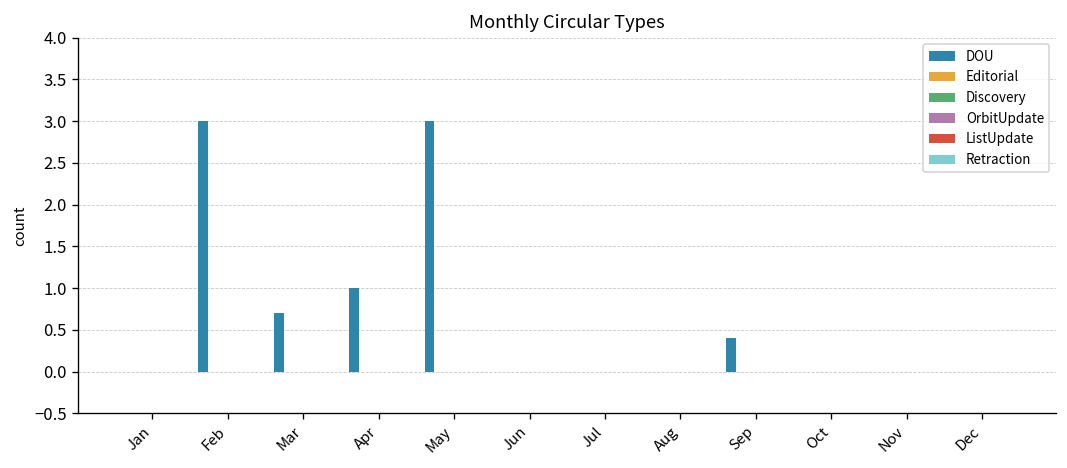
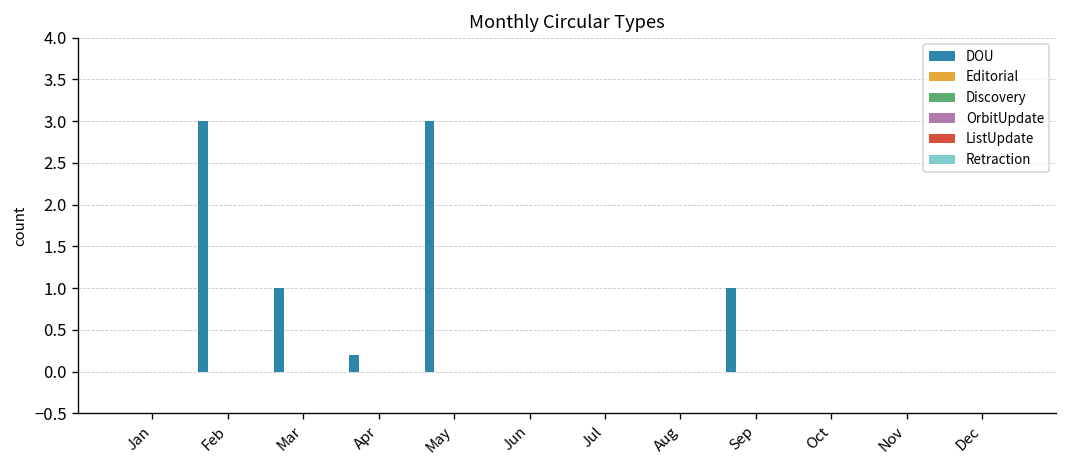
DOU, Mar: 0.7 -> 1.0
DOU, Apr: 1.0 -> 0.2
DOU, Sep: 0.4 -> 1.0
